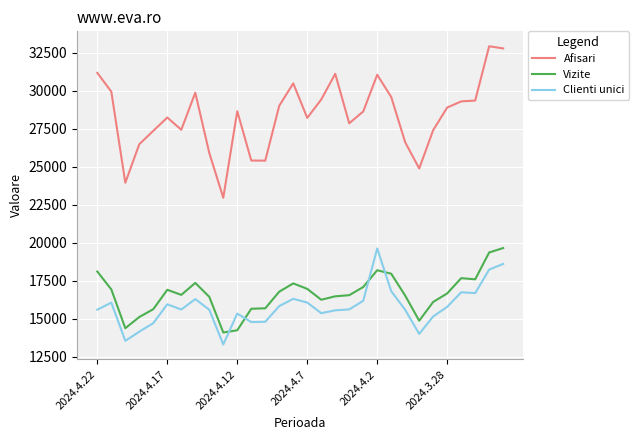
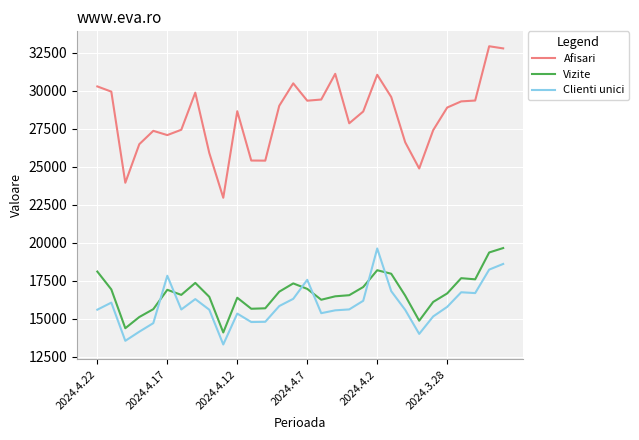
Afisari, 2024.4.22: 31200 -> 30300
Afisari, 2024.4.17: 28200 -> 27100
Clienti unici, 2024.4.17: 16000 -> 17800
Vizite, 2024.4.12: 14200 -> 16400
Afisari, 2024.4.7: 28200 -> 29300
Clienti unici, 2024.4.7: 16100 -> 17600
